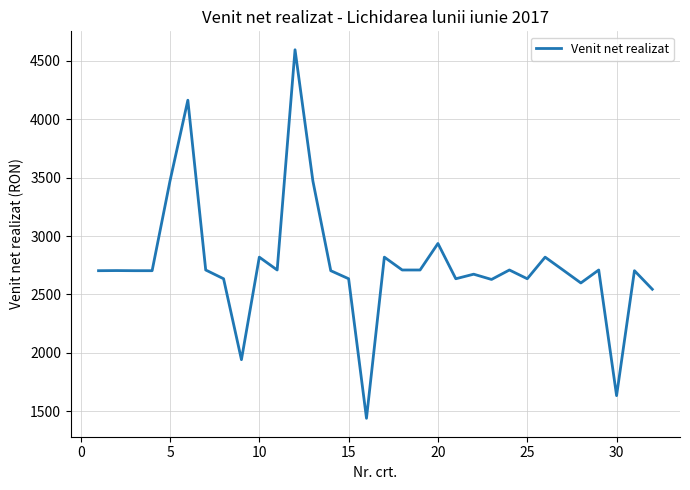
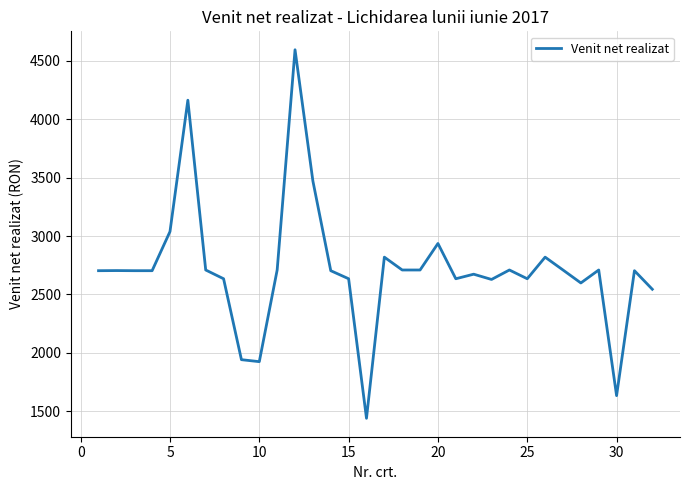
5: 3470 -> 3040
10: 2820 -> 1920
